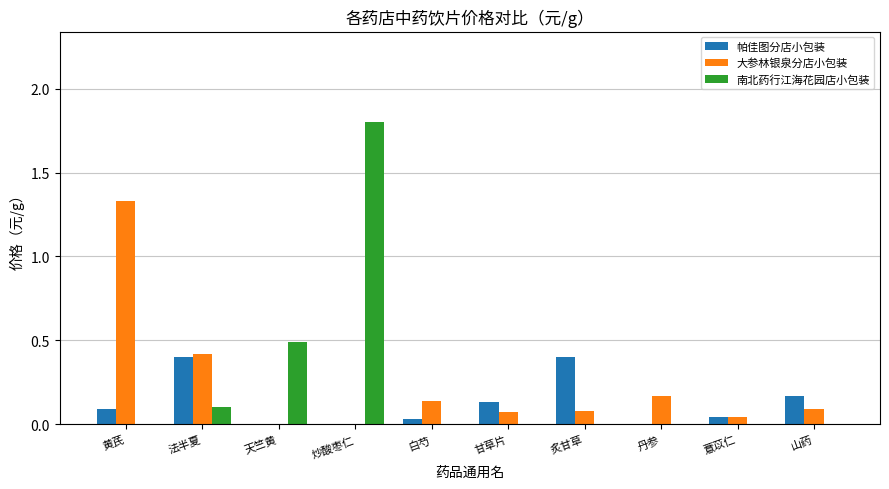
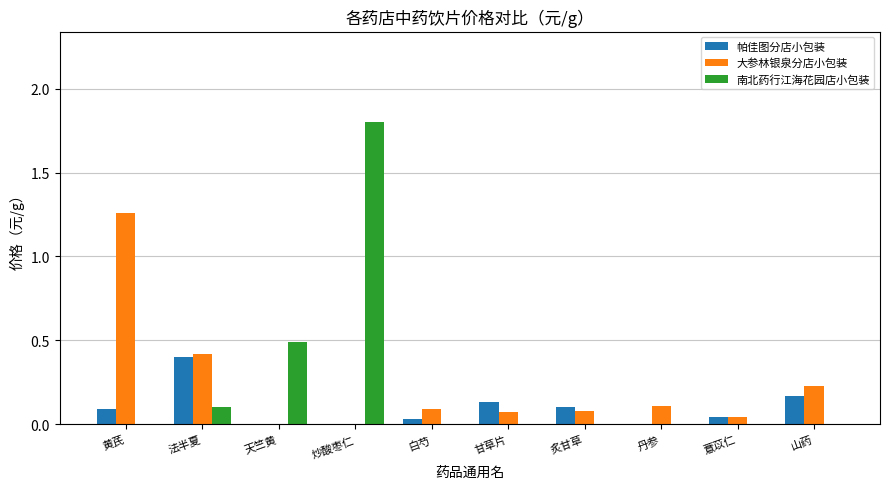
大参林银泉分店小包装, 黄芪: 1.33 -> 1.26
大参林银泉分店小包装, 白芍: 0.14 -> 0.09
帕佳图分店小包装, 炙甘草: 0.4 -> 0.1
大参林银泉分店小包装, 丹参: 0.17 -> 0.11
大参林银泉分店小包装, 山药: 0.09 -> 0.23
